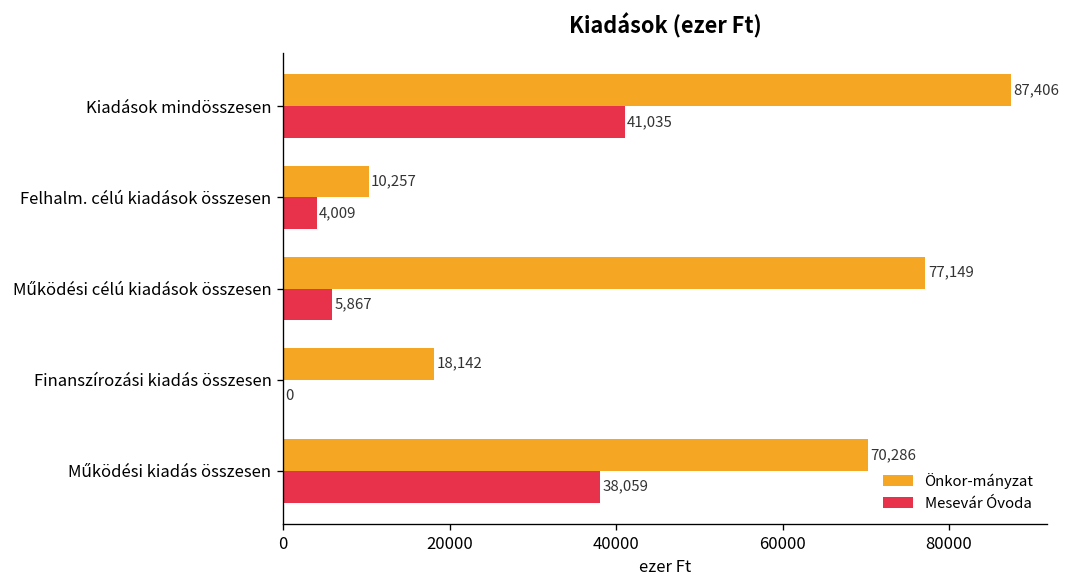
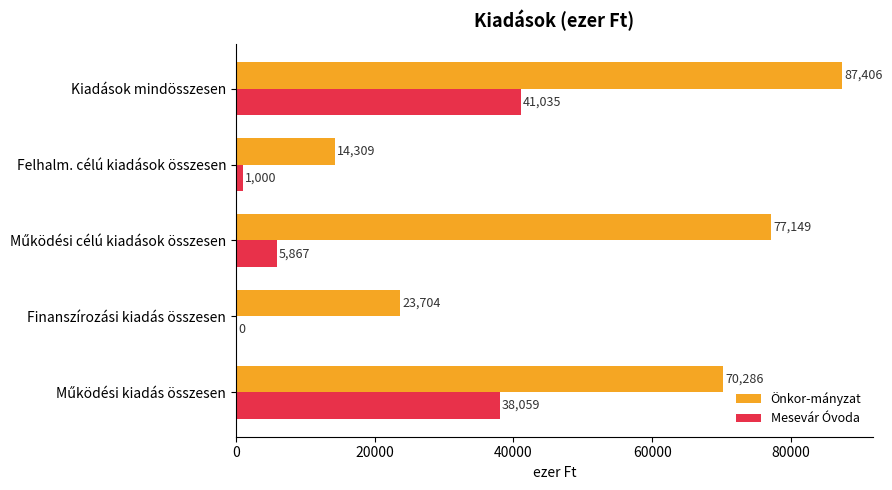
Önkor-mányzat, Felhalm. célú kiadások összesen: 10,257 -> 14,309
Mesevár Óvoda, Felhalm. célú kiadások összesen: 4,009 -> 1,000
Önkor-mányzat, Finanszírozási kiadás összesen: 18,142 -> 23,704
